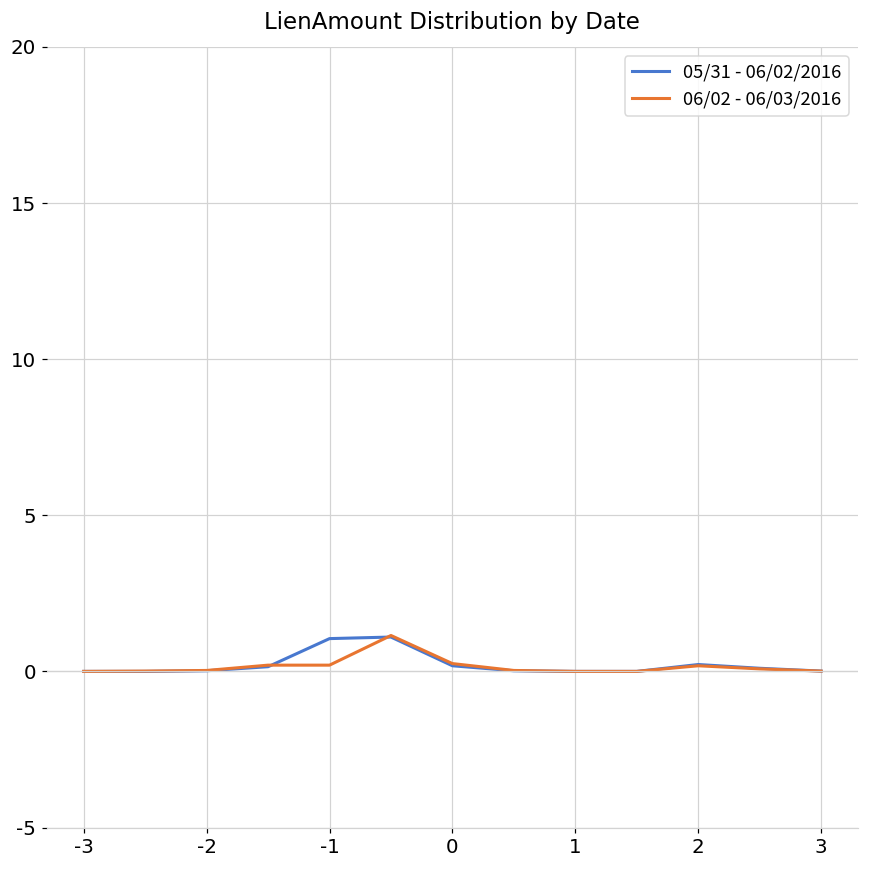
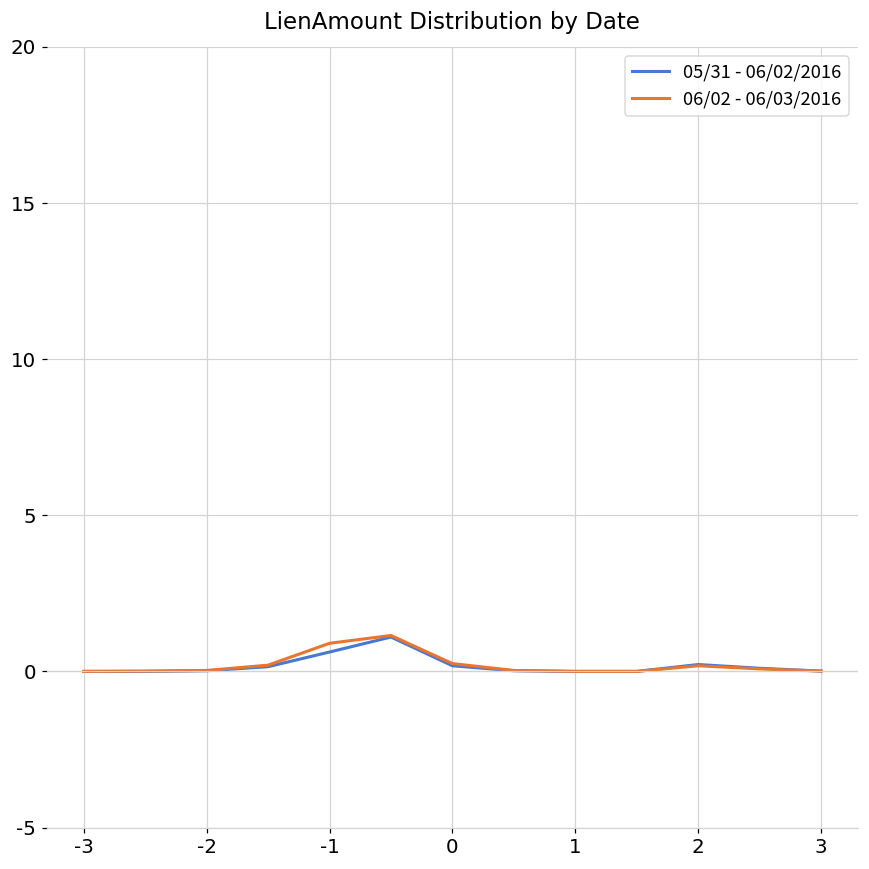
05/31 - 06/02/2016, -1: 1.1 -> 0.6
06/02 - 06/03/2016, -1: 0.2 -> 0.9
